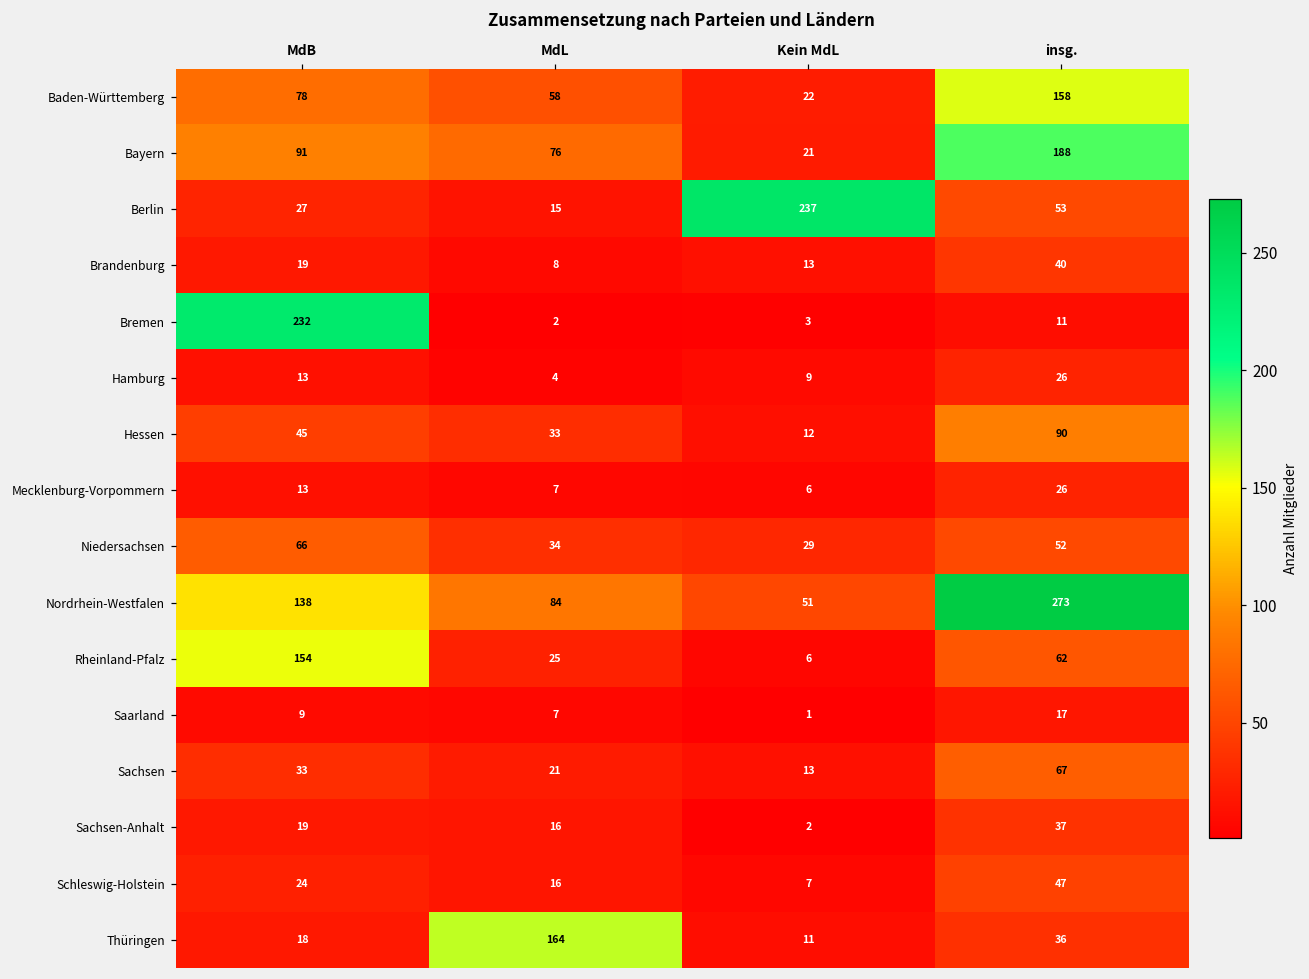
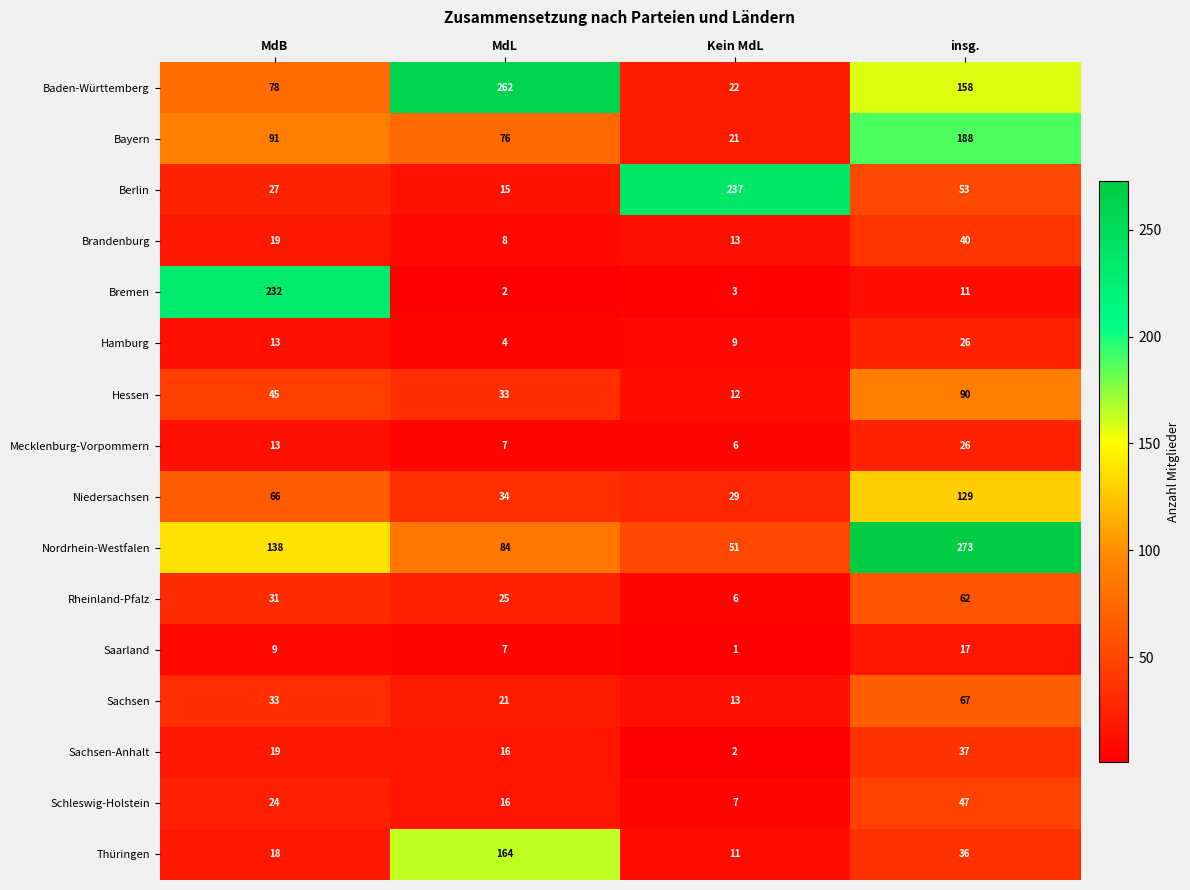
Baden-Württemberg, MdL: 58 -> 262
Niedersachsen, insg.: 52 -> 129
Rheinland-Pfalz, MdB: 154 -> 31
